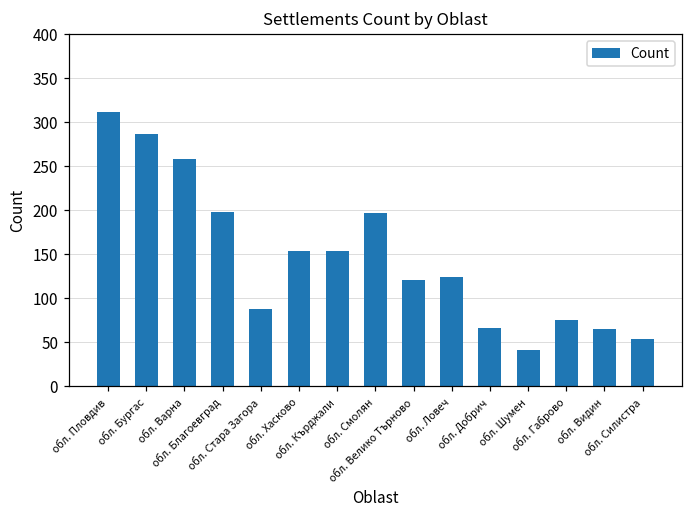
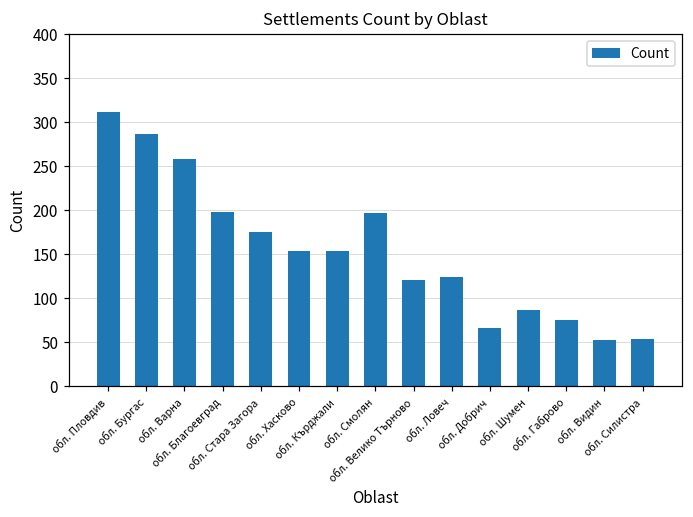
обл. Стара Загора: 90 -> 180
обл. Шумен: 40 -> 90
обл. Видин: 70 -> 50
